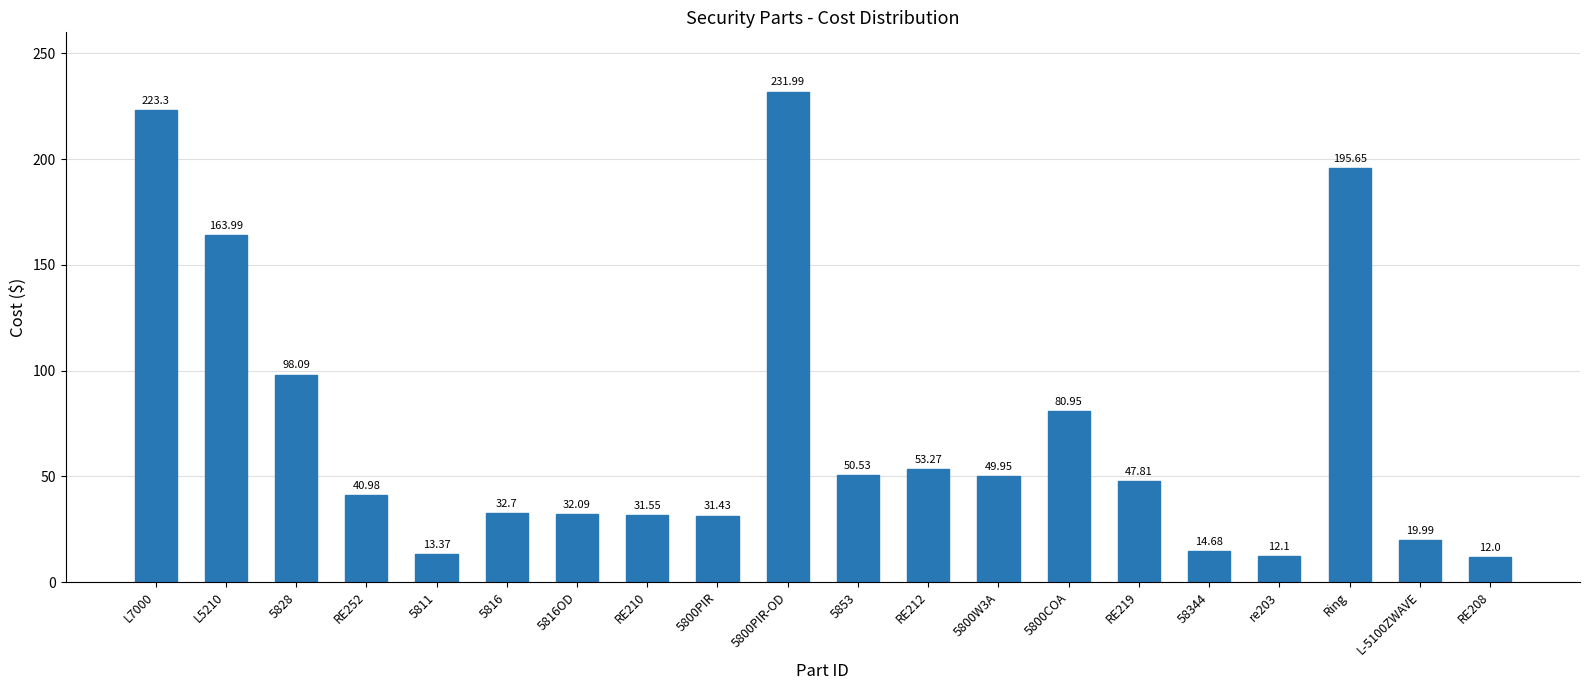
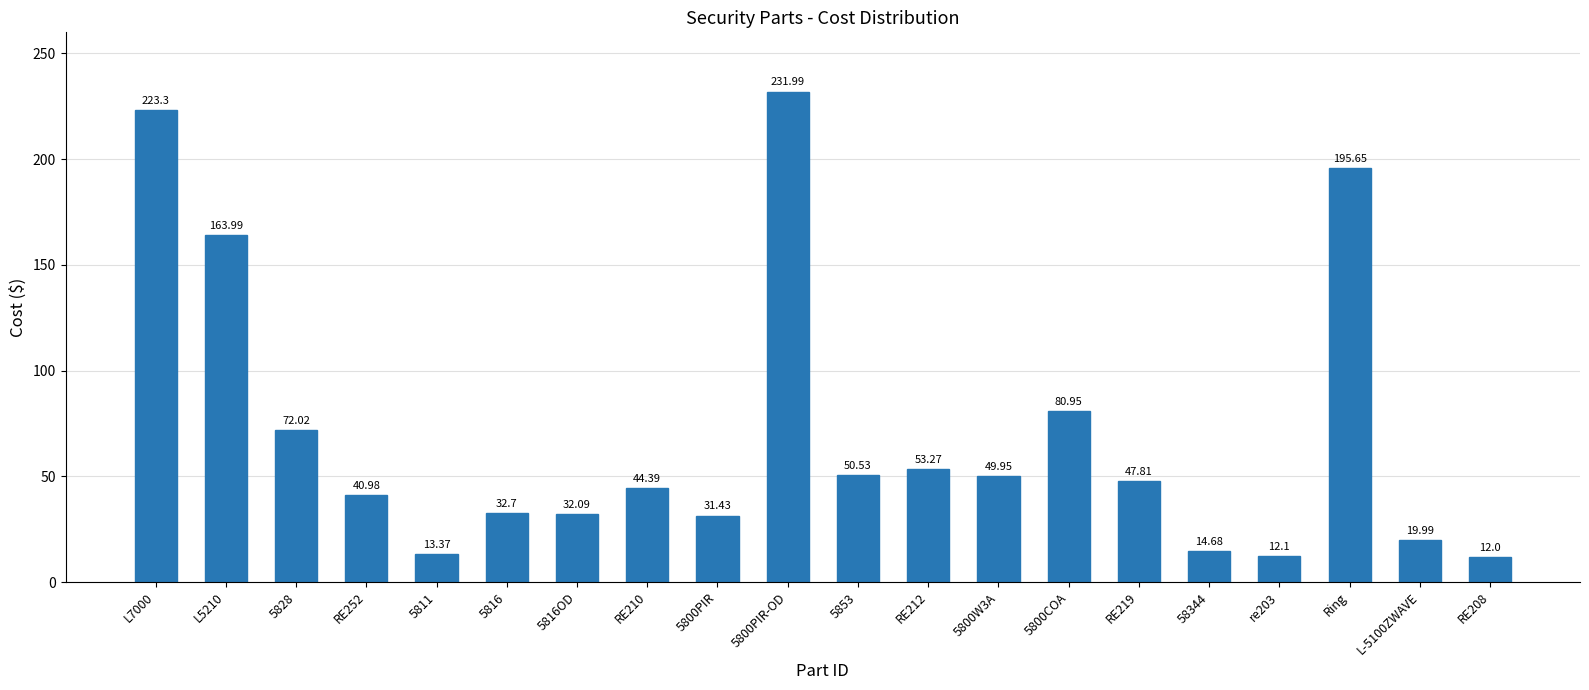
5828: 98.09 -> 72.02
RE210: 31.55 -> 44.39
